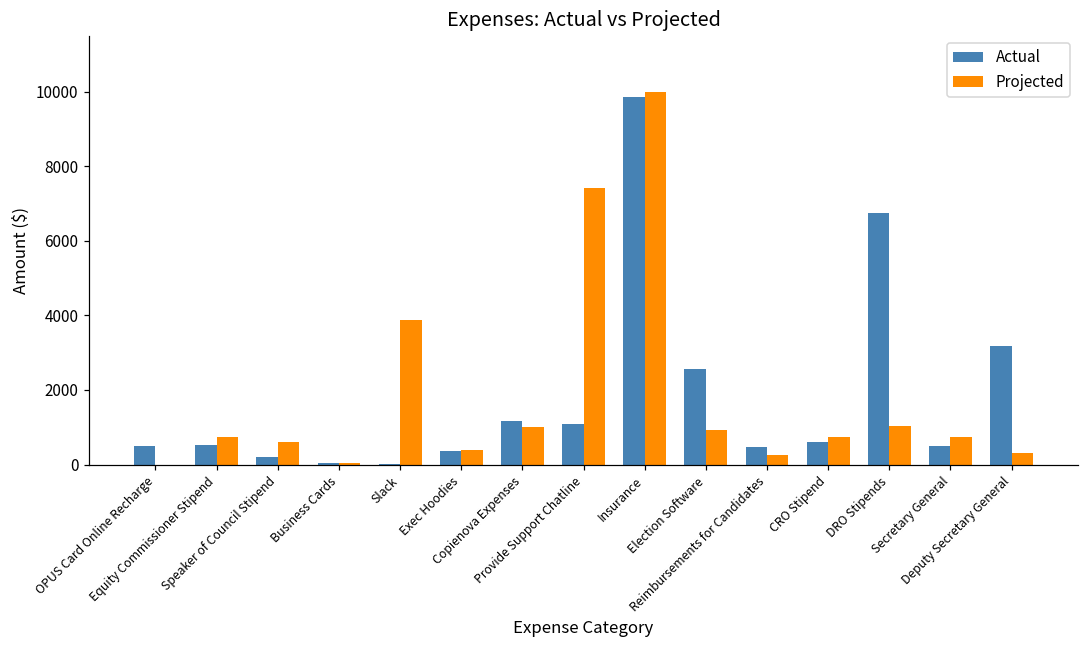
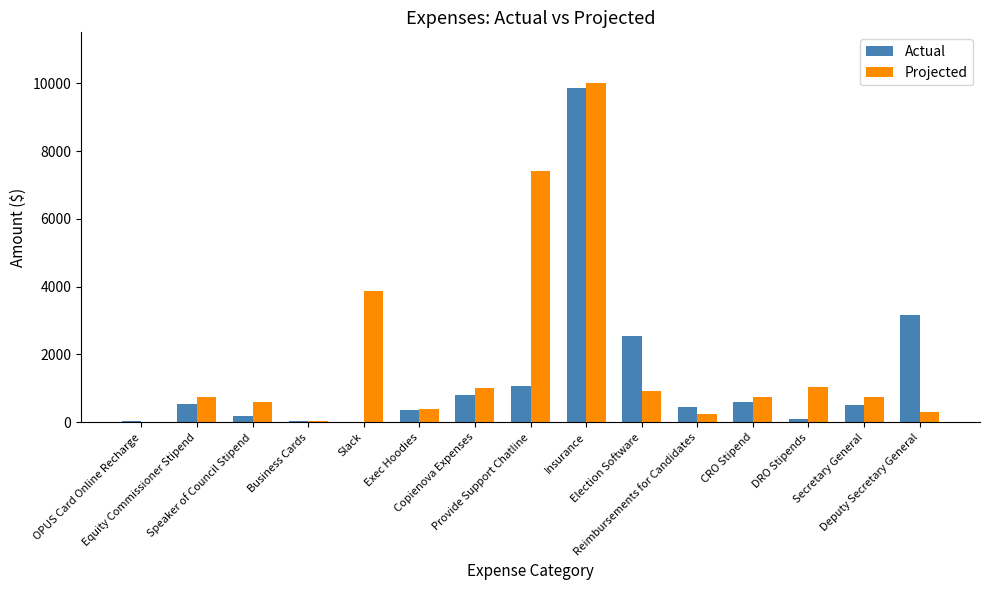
Actual, OPUS Card Online Recharge: 500 -> 100
Actual, Copienova Expenses: 1200 -> 800
Actual, DRO Stipends: 6800 -> 100
